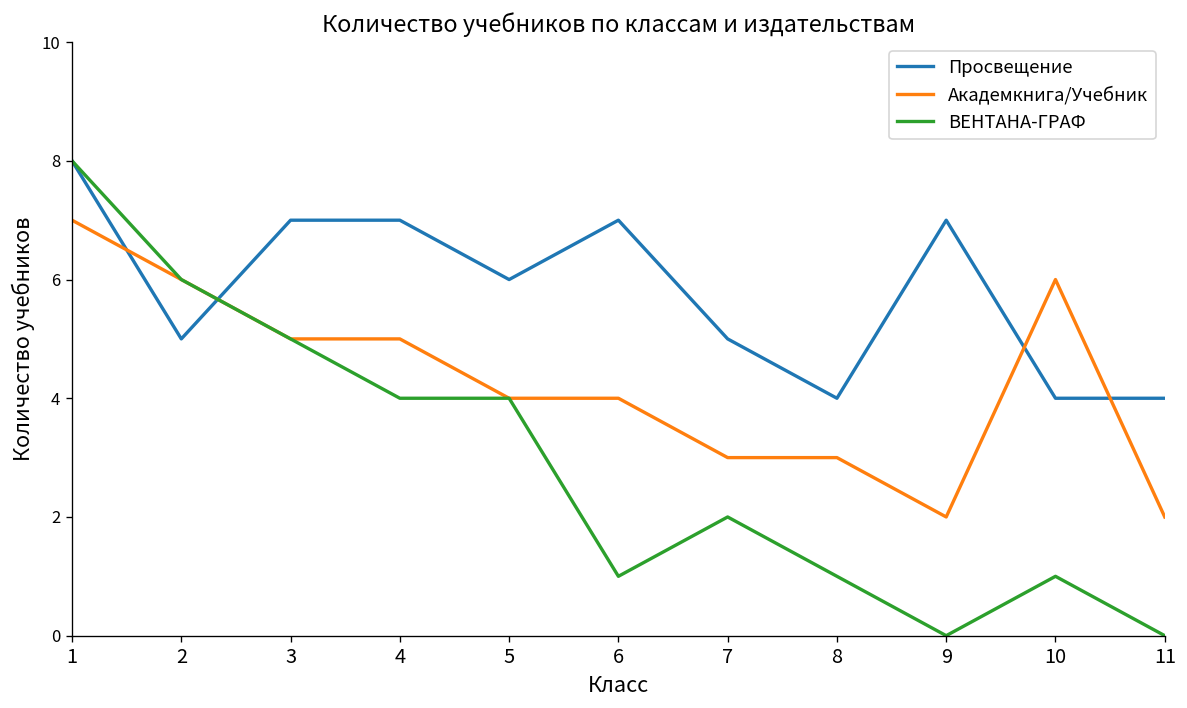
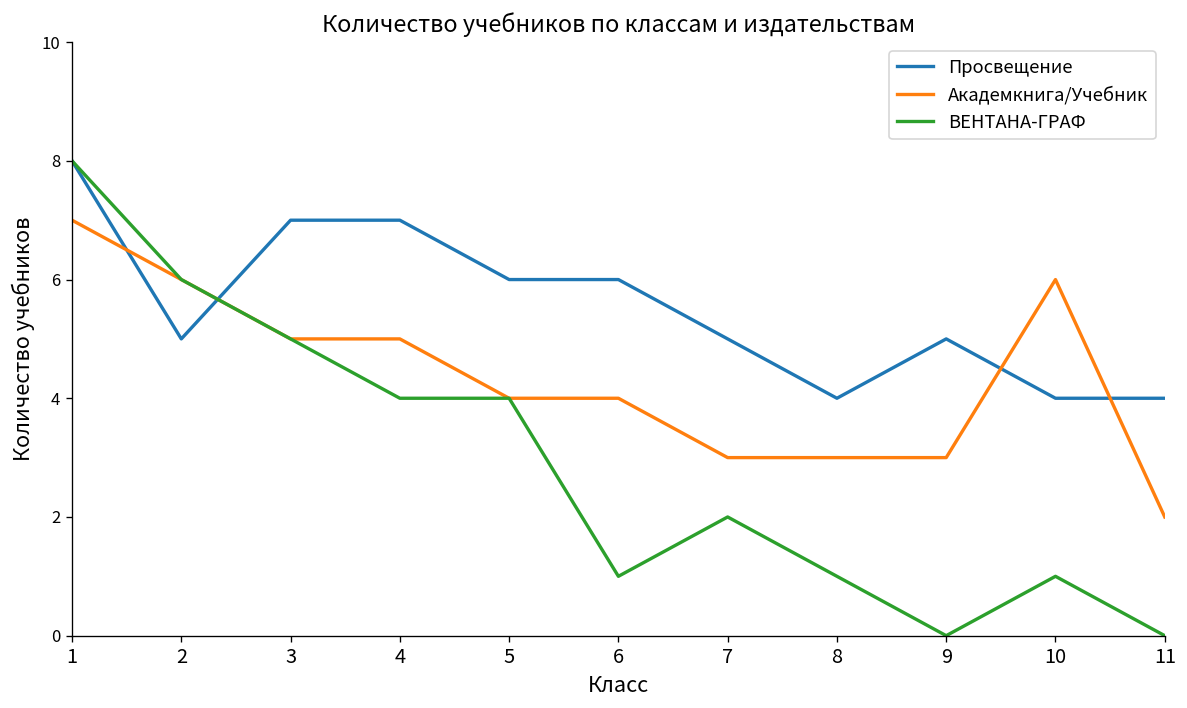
Просвещение, 6: 7 -> 6
Просвещение, 9: 7 -> 5
Академкнига/Учебник, 9: 2 -> 3
